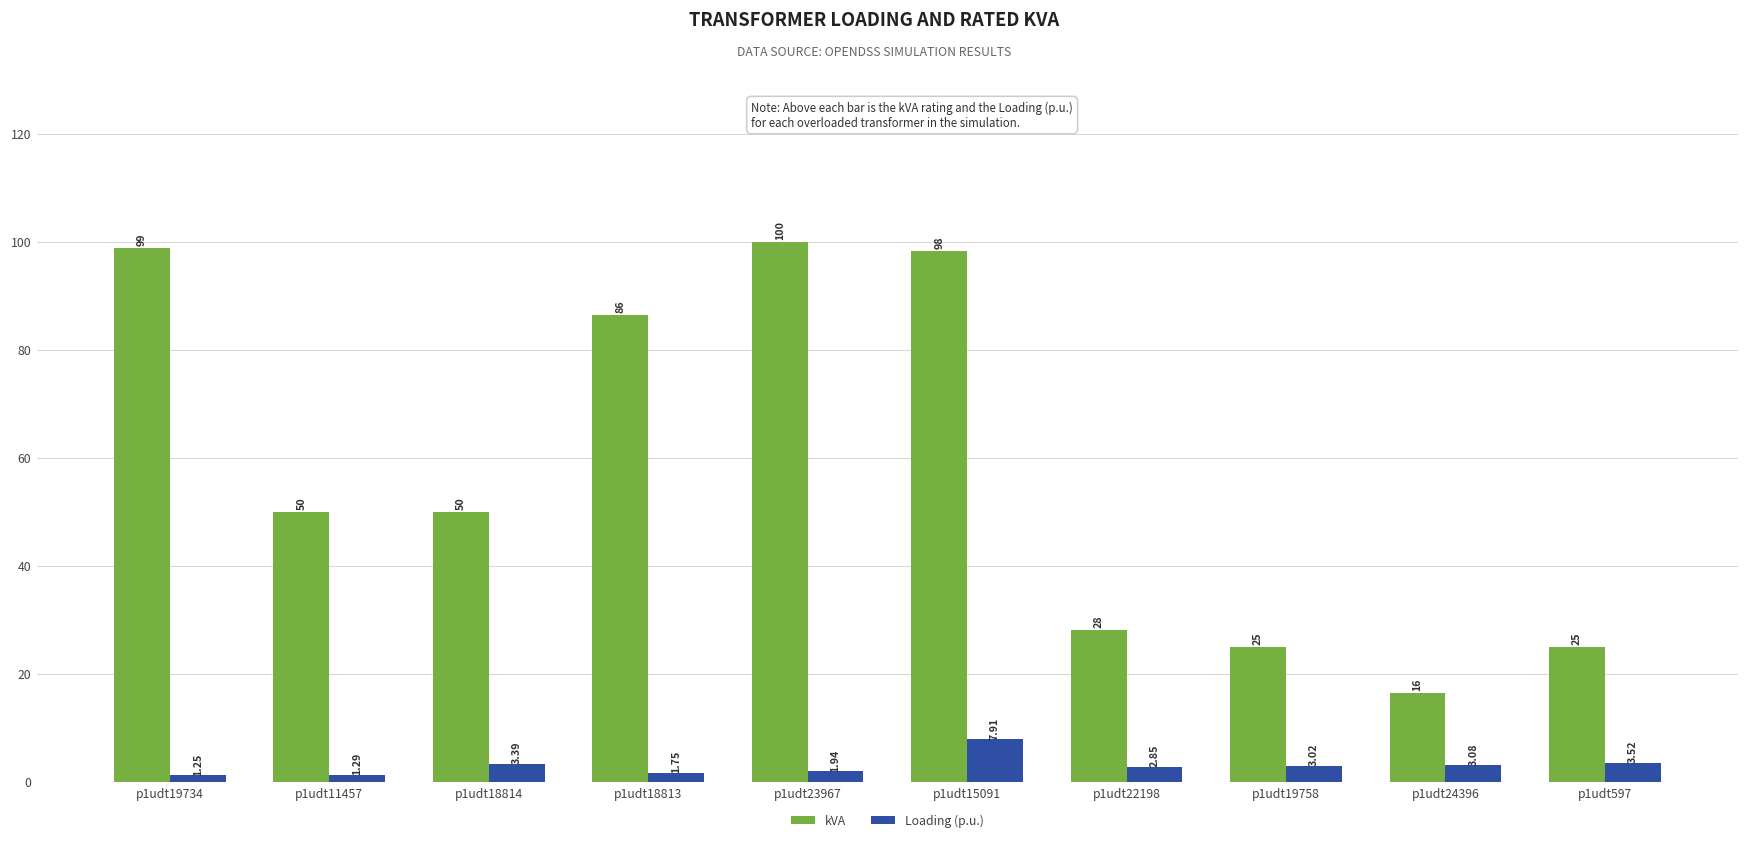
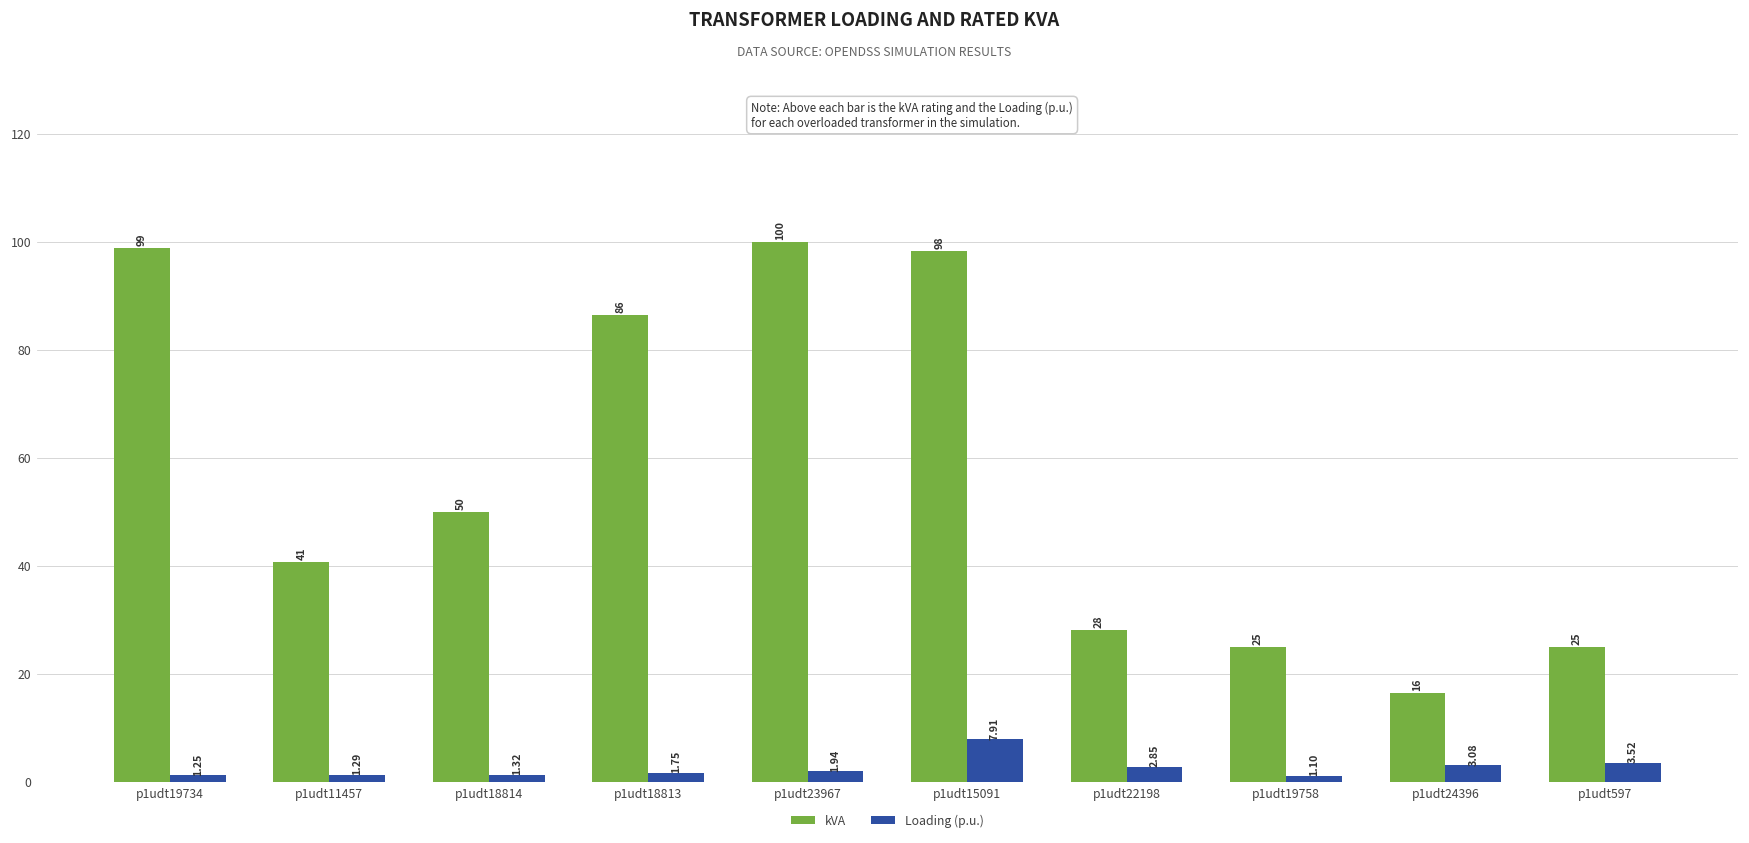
kVA, p1udt11457: 50 -> 41
Loading (p.u.), p1udt18814: 3.39 -> 1.32
Loading (p.u.), p1udt19758: 3.02 -> 1.10
